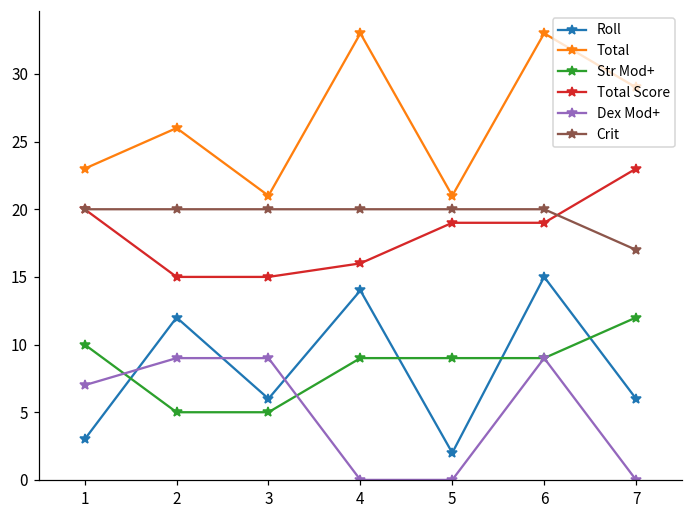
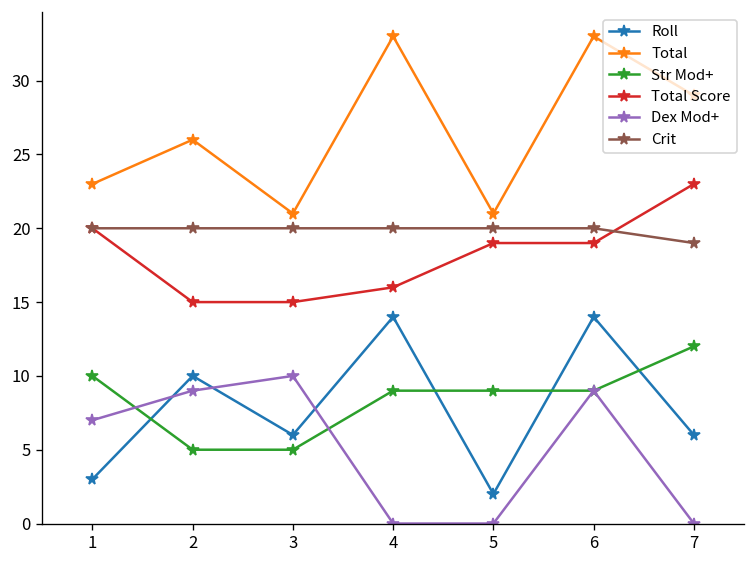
Roll, 2: 12 -> 10
Dex Mod+, 3: 9 -> 10
Roll, 6: 15 -> 14
Crit, 7: 17 -> 19
